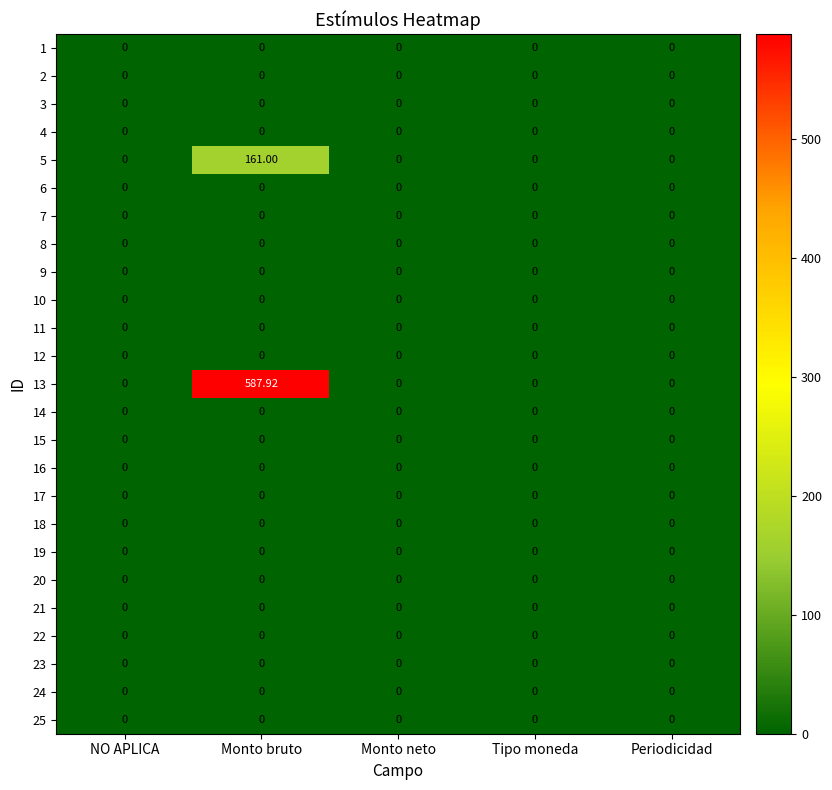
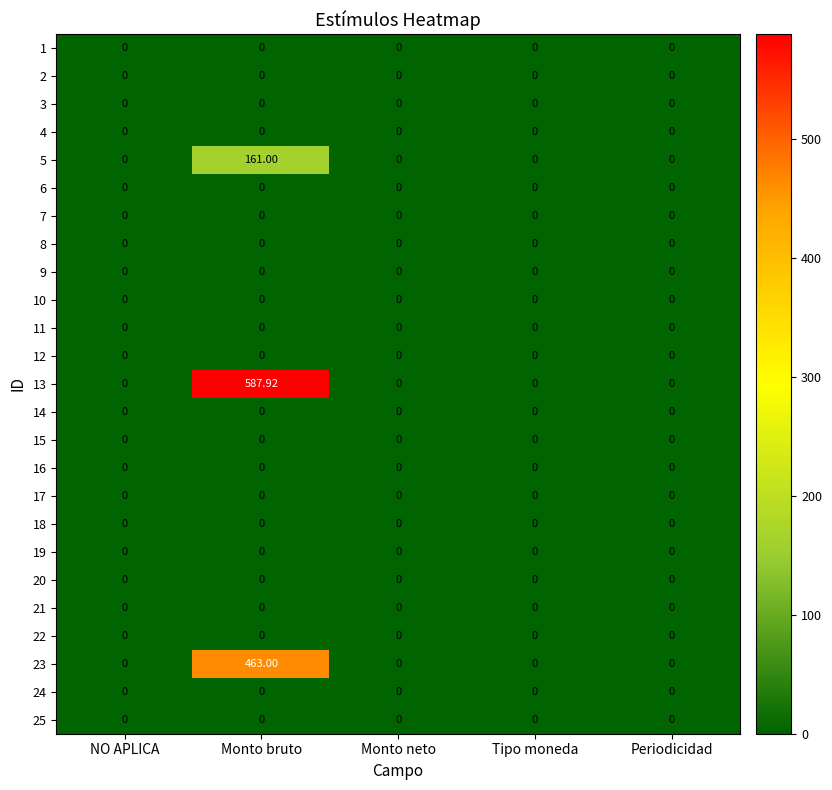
23, Monto bruto: 0 -> 463.00
